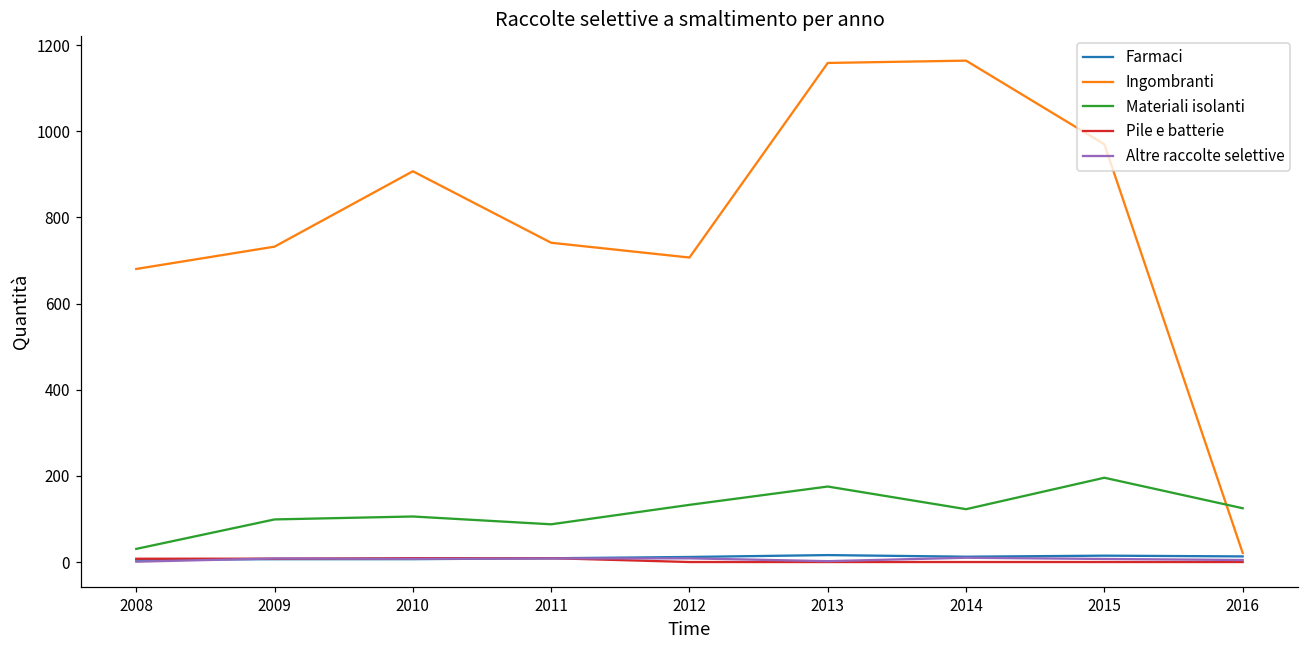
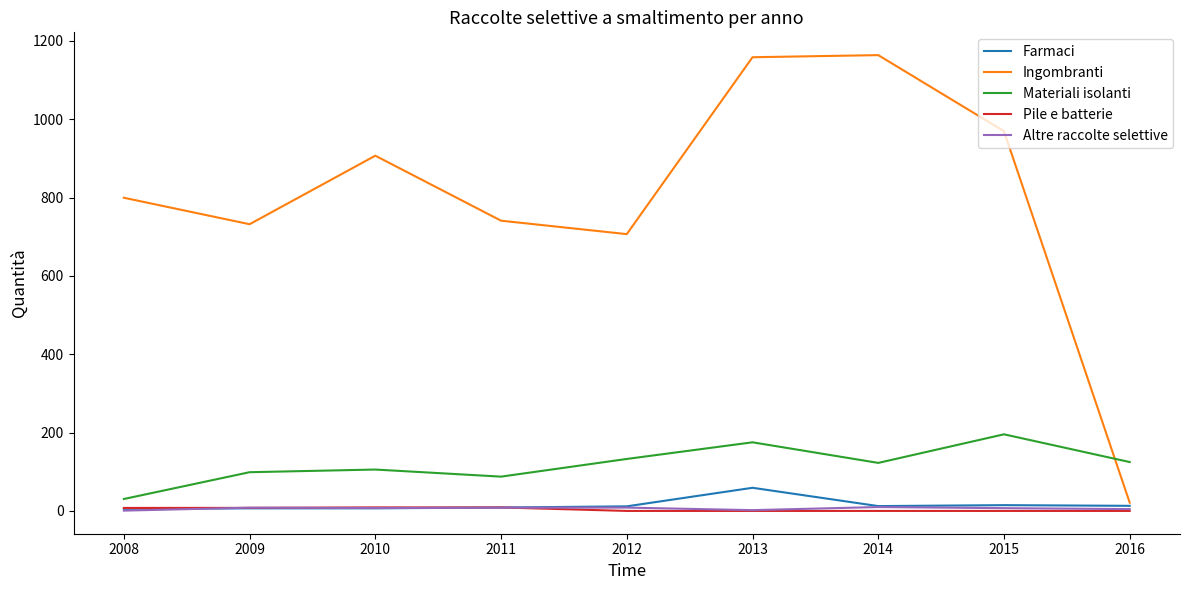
Ingombranti, 2008: 680 -> 800
Farmaci, 2013: 20 -> 60
